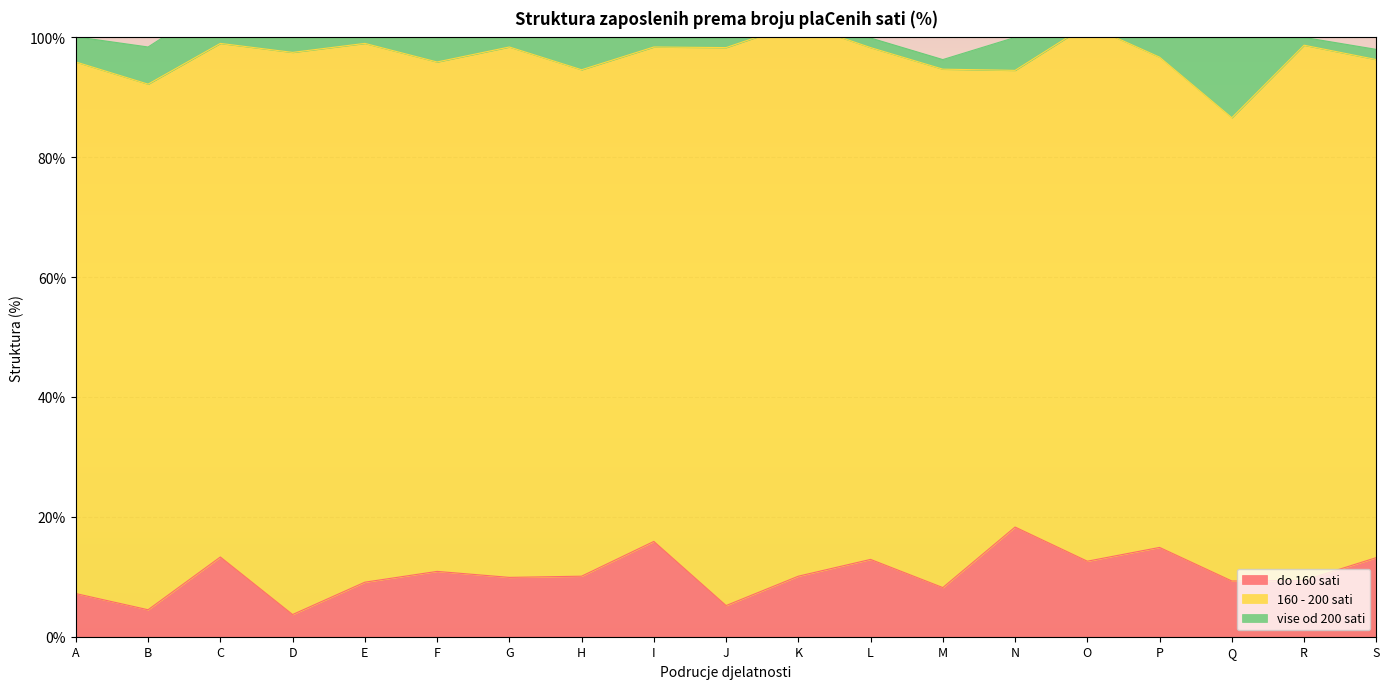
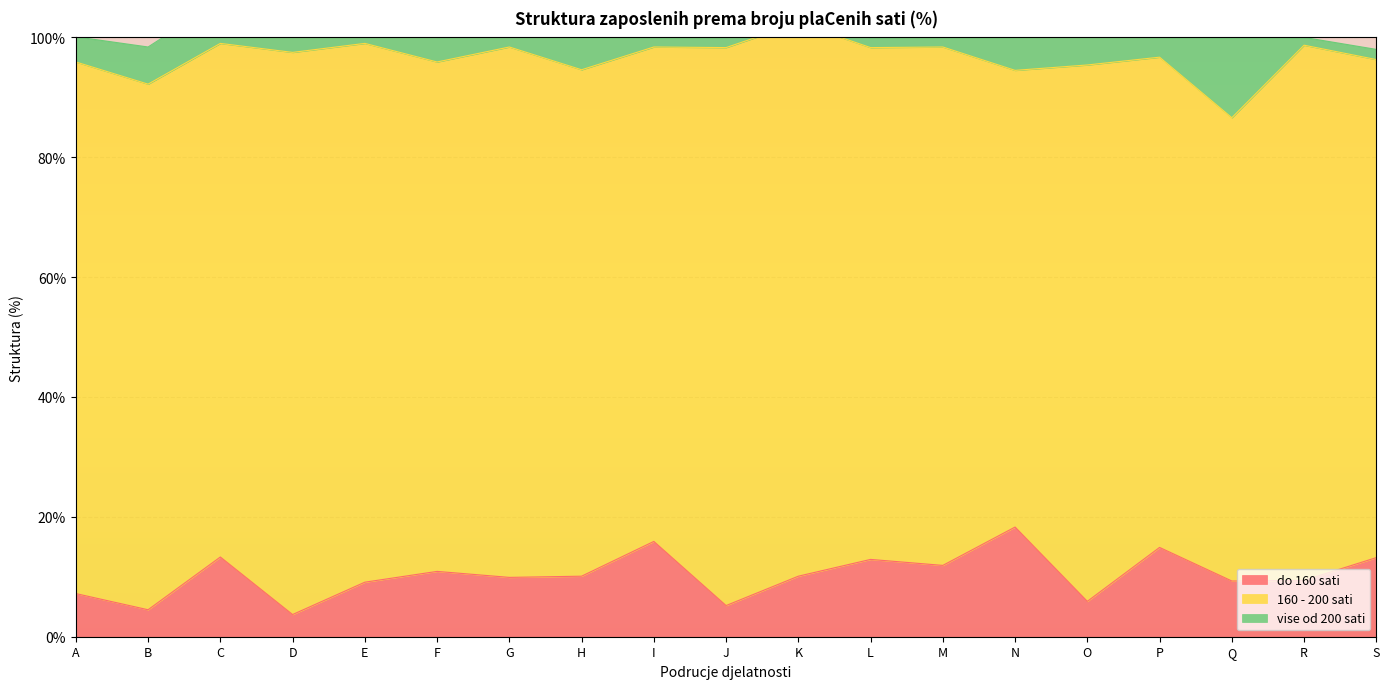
do 160 sati, M: 8% -> 12%
do 160 sati, O: 13% -> 6%
